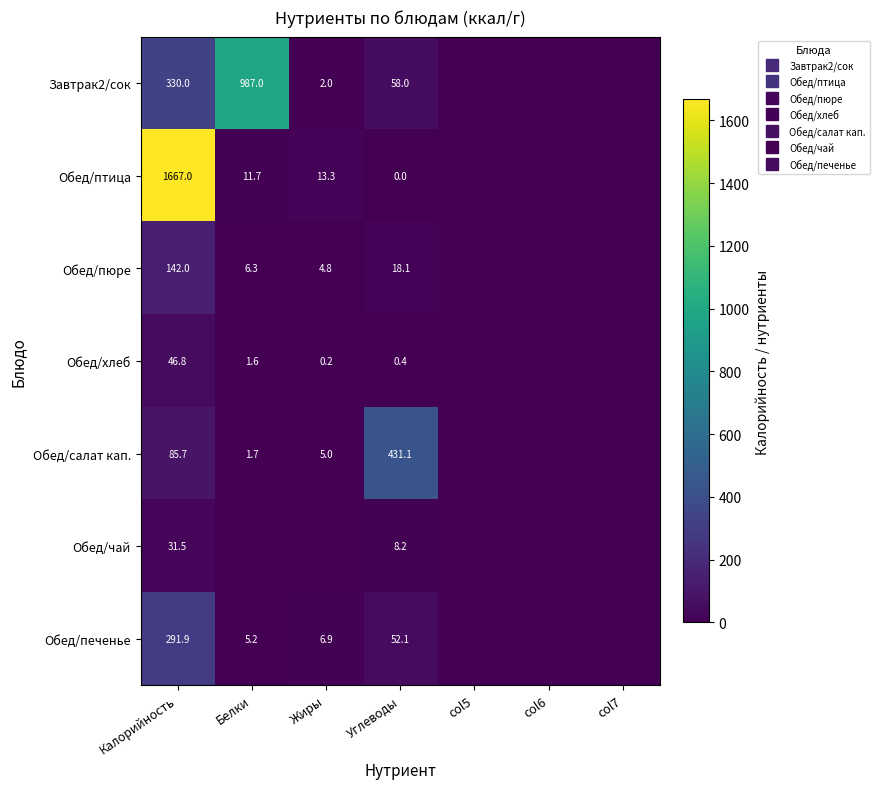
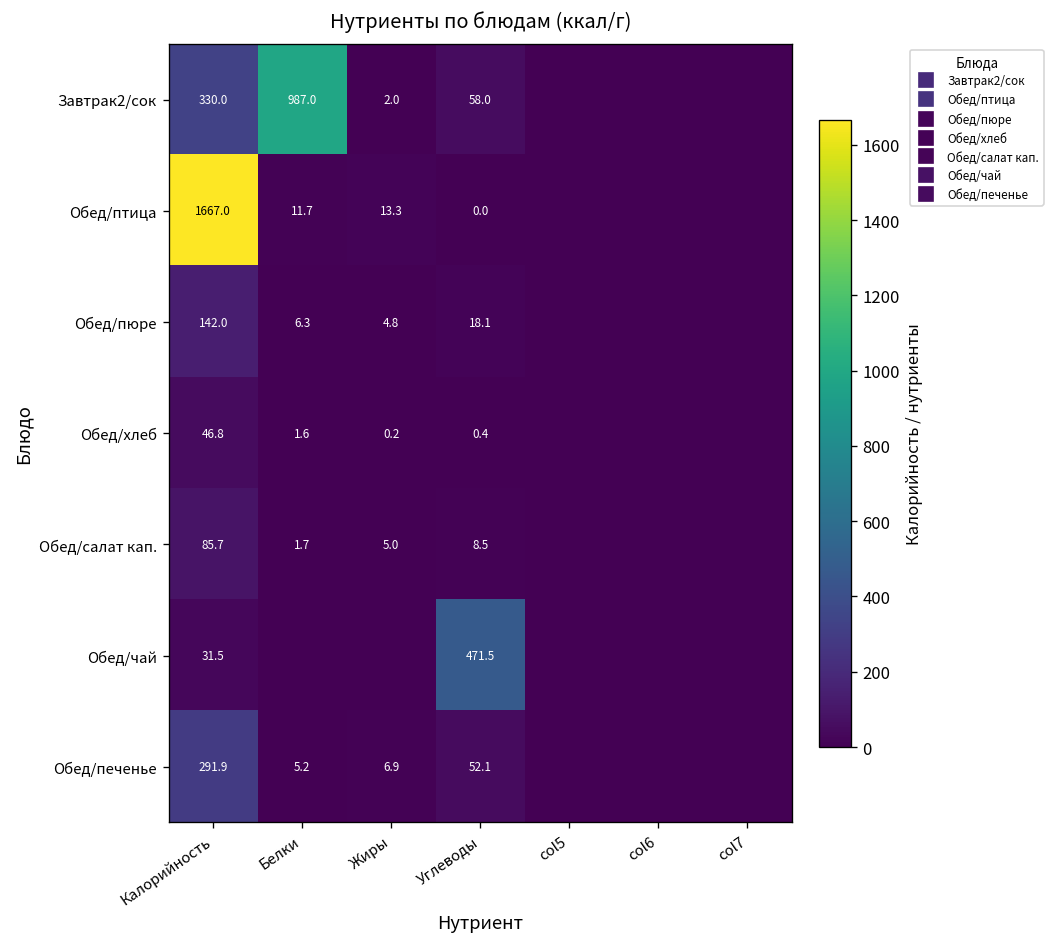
Обед/салат кап., Углеводы: 431.1 -> 8.5
Обед/чай, Углеводы: 8.2 -> 471.5
